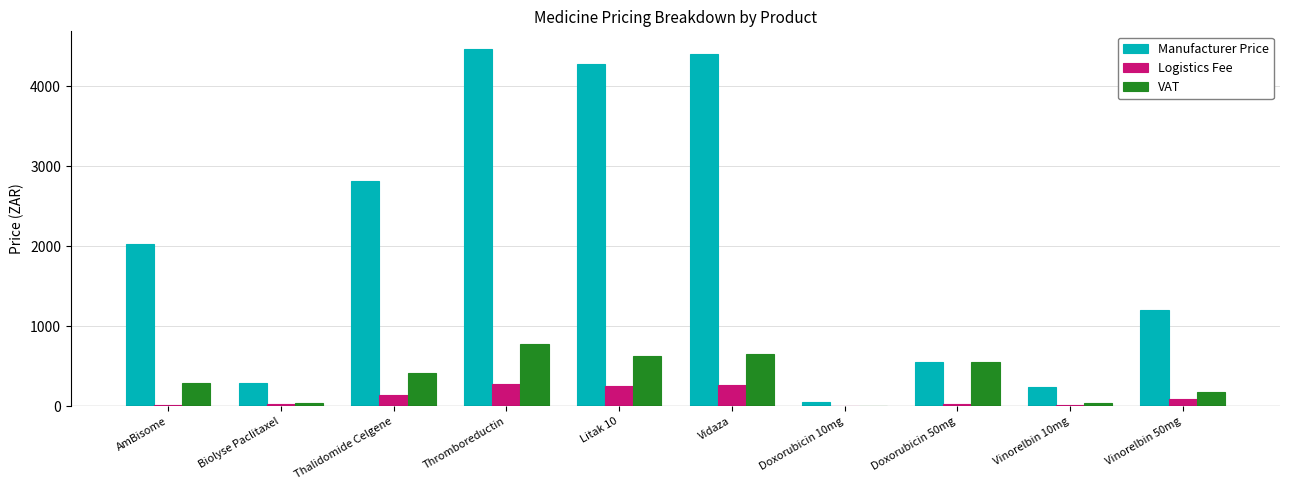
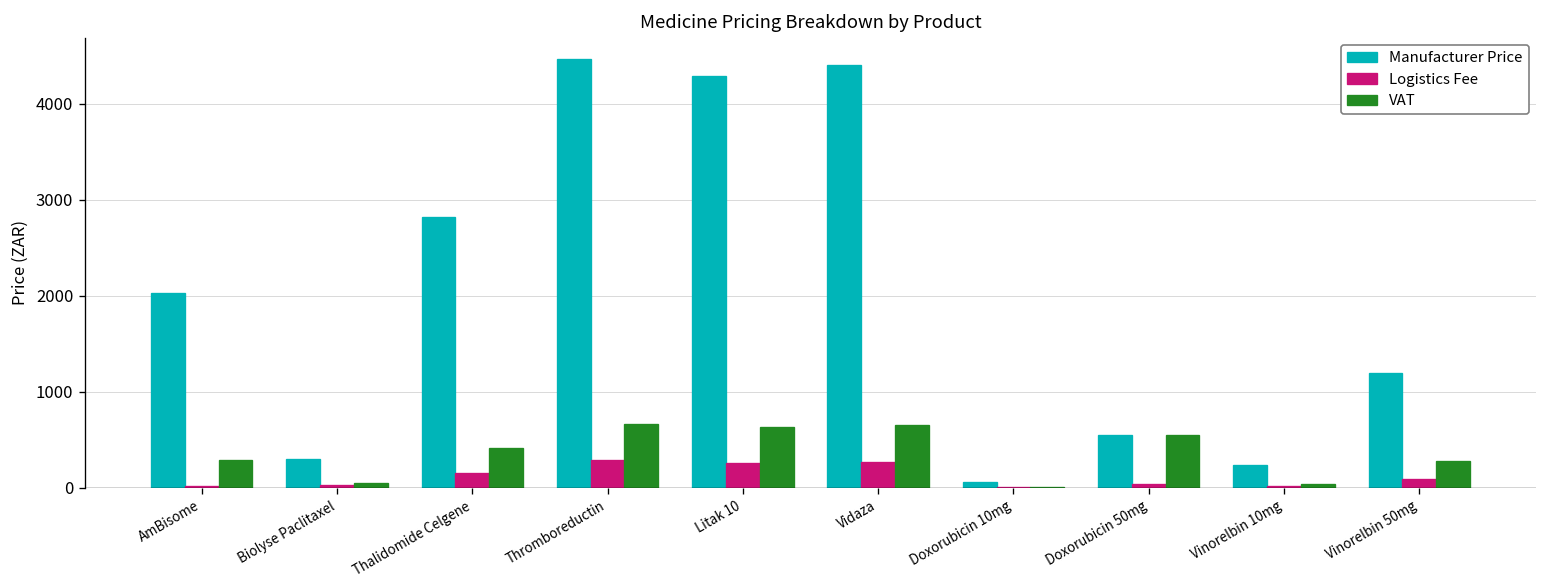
VAT, Thromboreductin: 800 -> 700
VAT, Vinorelbin 50mg: 200 -> 300
